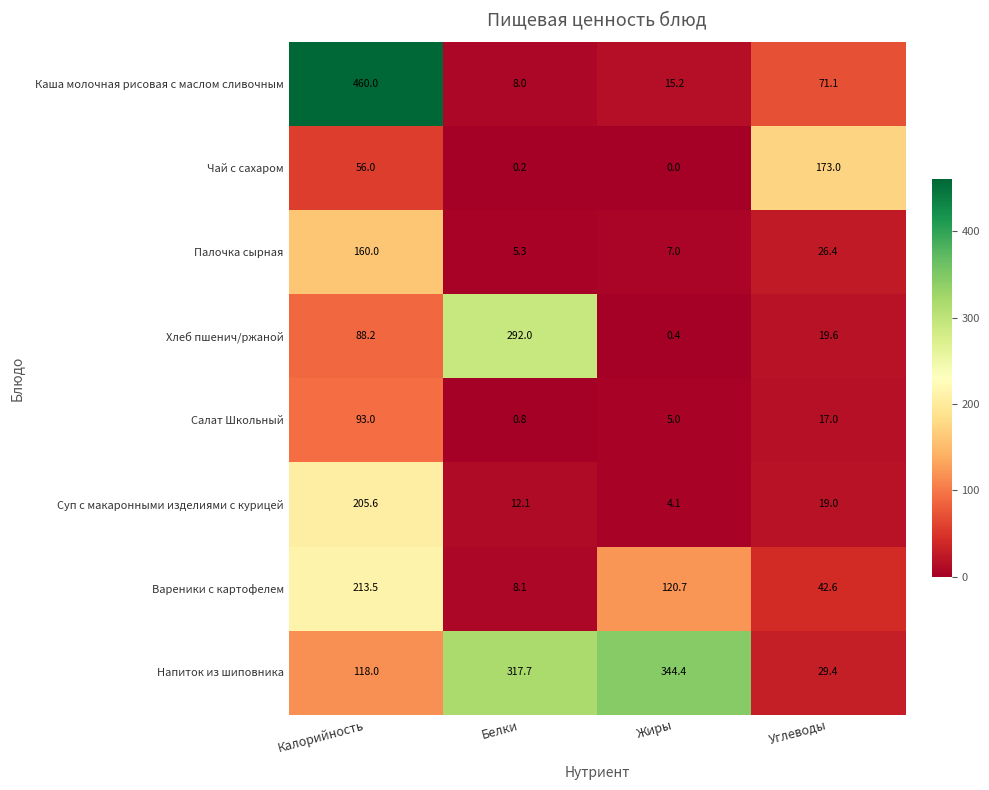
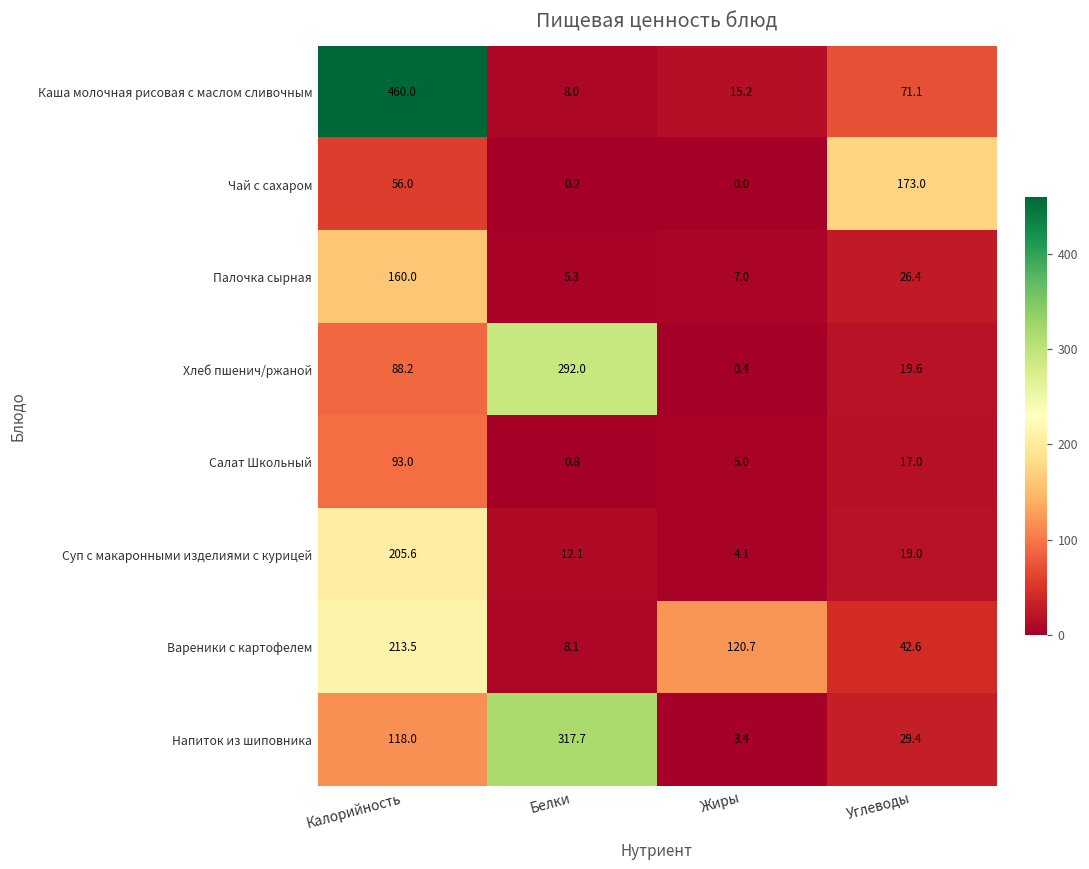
Напиток из шиповника, Жиры: 344.4 -> 3.4
